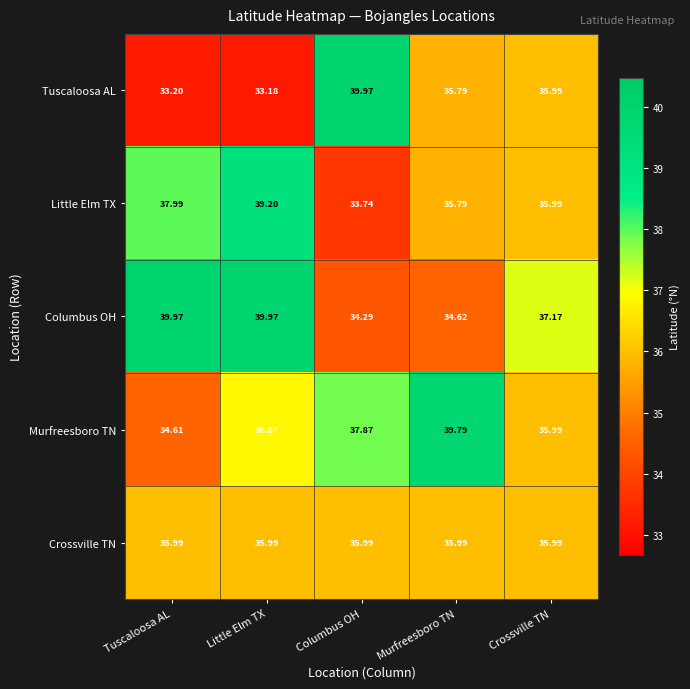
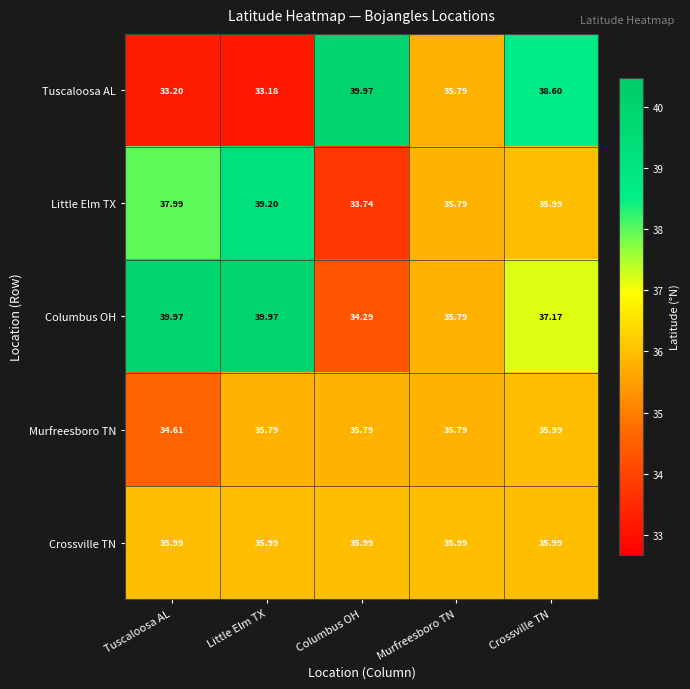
Tuscaloosa AL, Crossville TN: 35.99 -> 38.60
Columbus OH, Murfreesboro TN: 34.62 -> 35.79
Murfreesboro TN, Little Elm TX: 36.87 -> 35.79
Murfreesboro TN, Columbus OH: 37.87 -> 35.79
Murfreesboro TN, Murfreesboro TN: 39.79 -> 35.79
